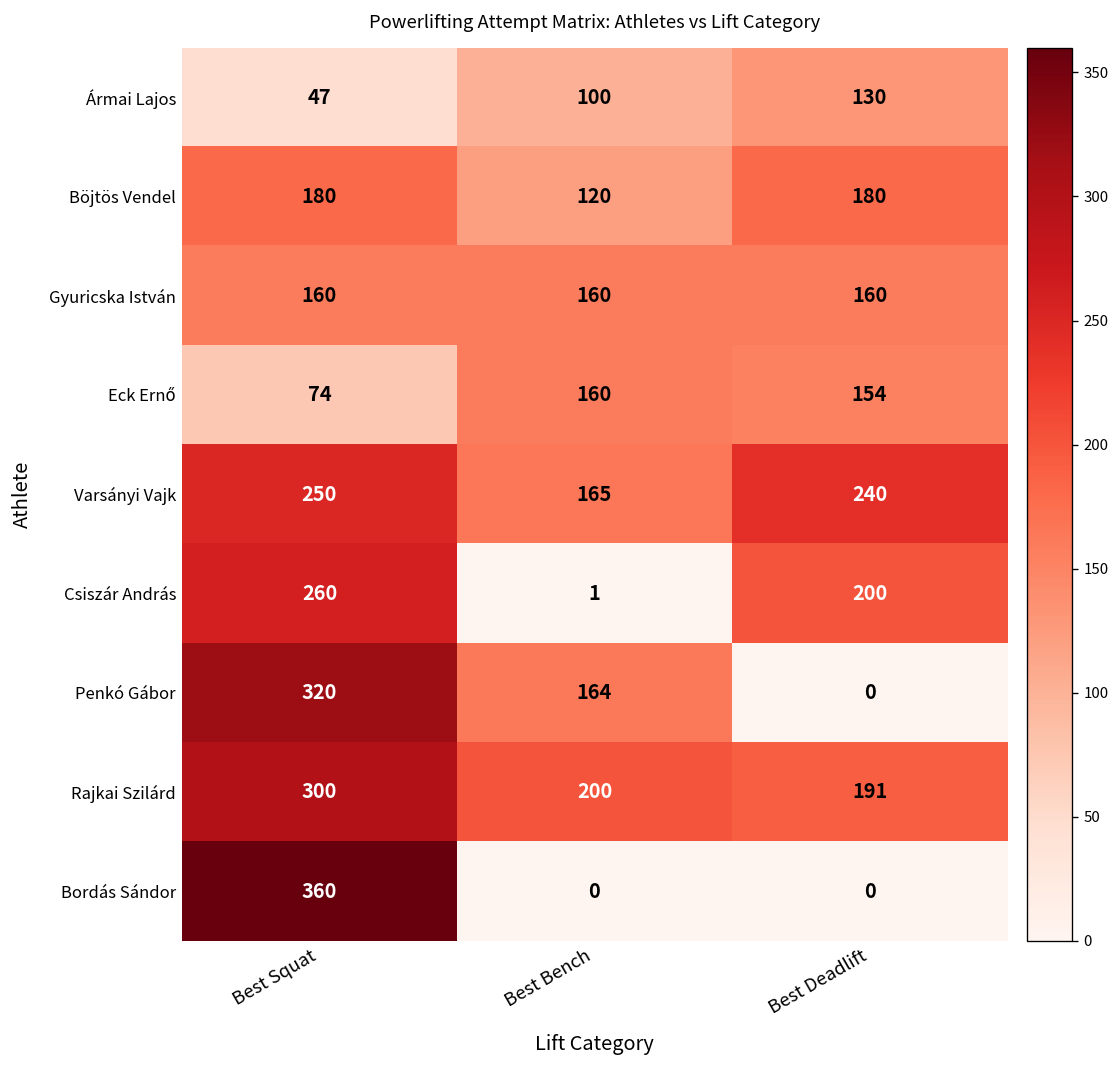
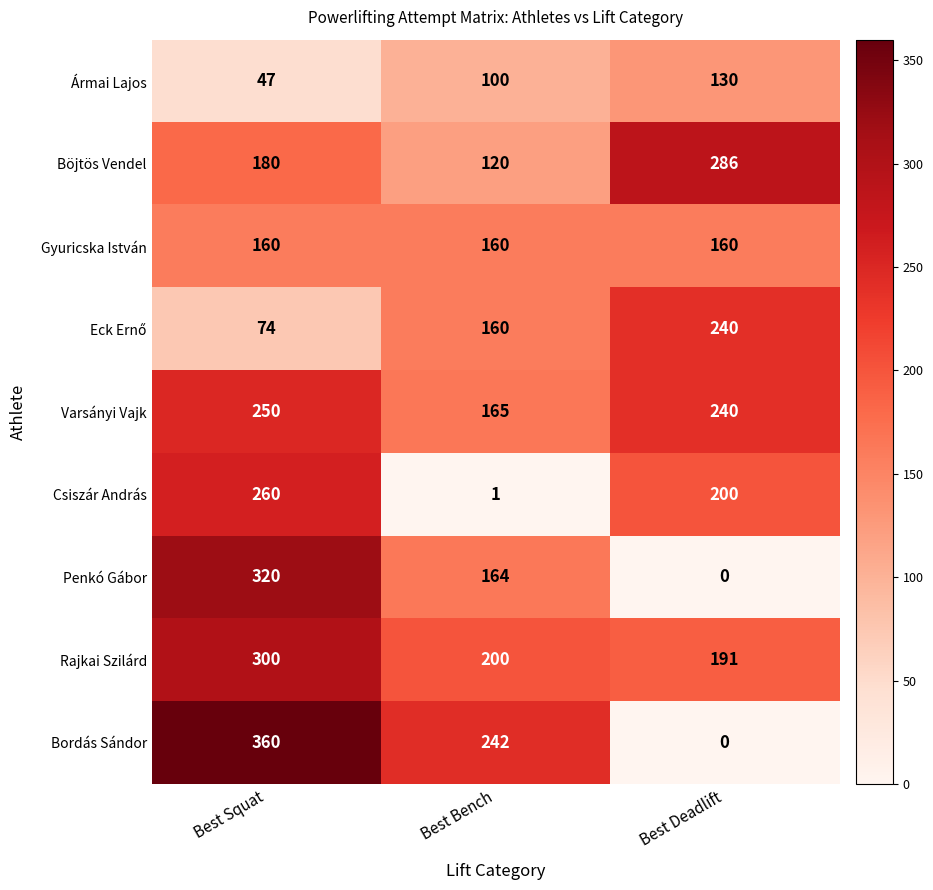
Böjtös Vendel, Best Deadlift: 180 -> 286
Eck Ernő, Best Deadlift: 154 -> 240
Bordás Sándor, Best Bench: 0 -> 242
